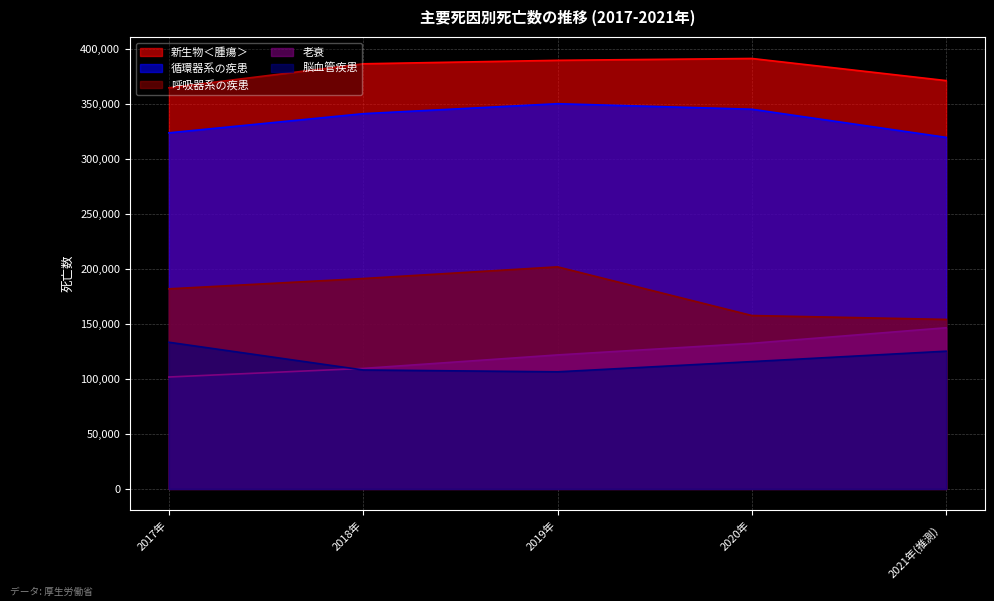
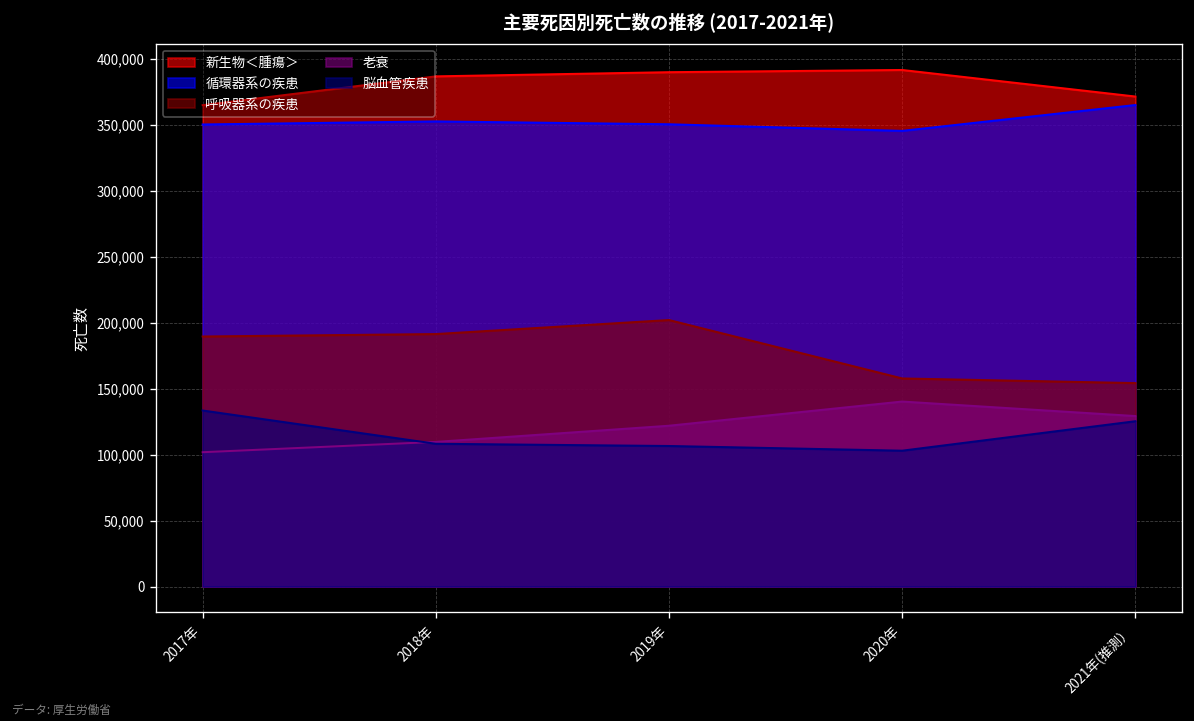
循環器系の疾患, 2017年: 324,000 -> 350,000
呼吸器系の疾患, 2017年: 182,000 -> 190,000
循環器系の疾患, 2018年: 341,000 -> 353,000
老衰, 2020年: 132,000 -> 140,000
脳血管疾患, 2020年: 116,000 -> 103,000
循環器系の疾患, 2021年(推測）: 320,000 -> 365,000
老衰, 2021年(推測）: 147,000 -> 129,000
